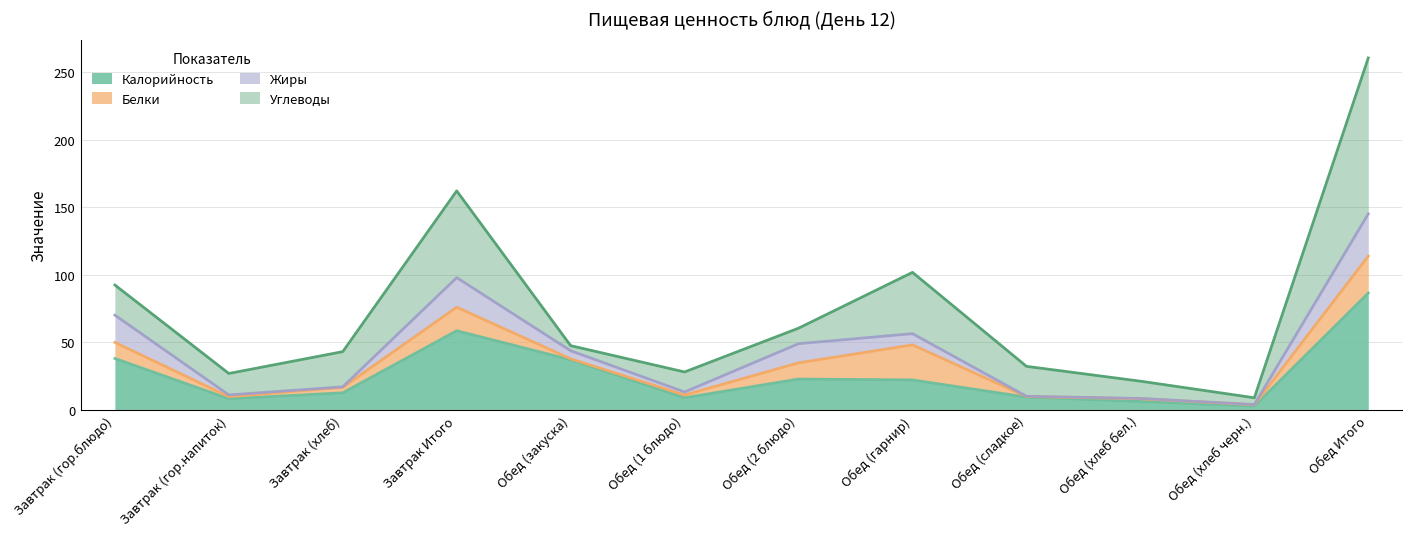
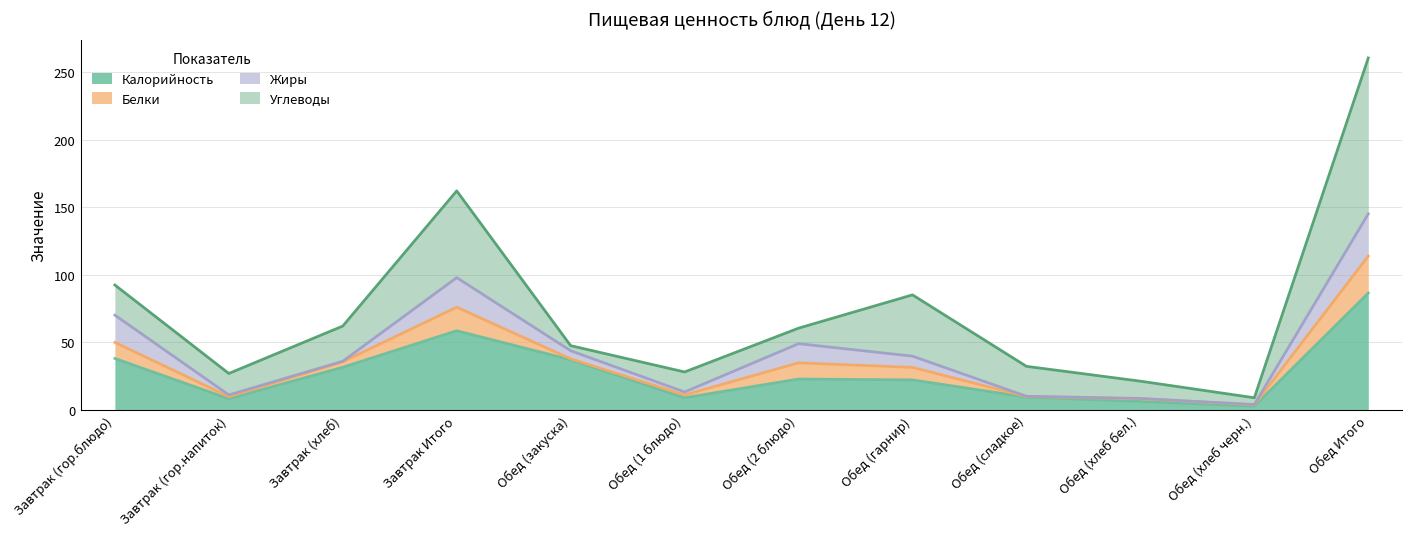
Калорийность, Завтрак (хлеб): 12 -> 31
Белки, Обед (гарнир): 26 -> 9
